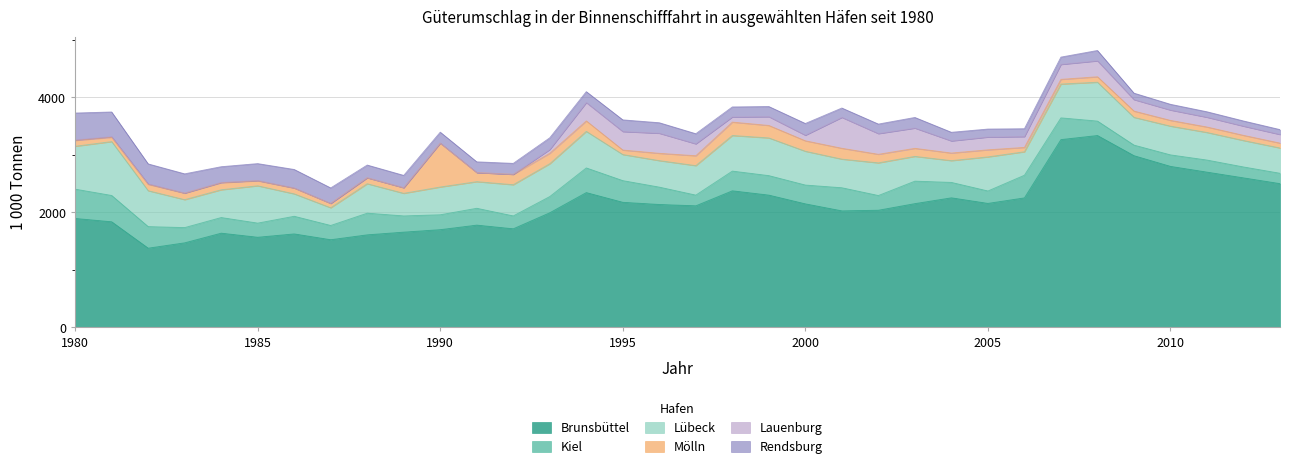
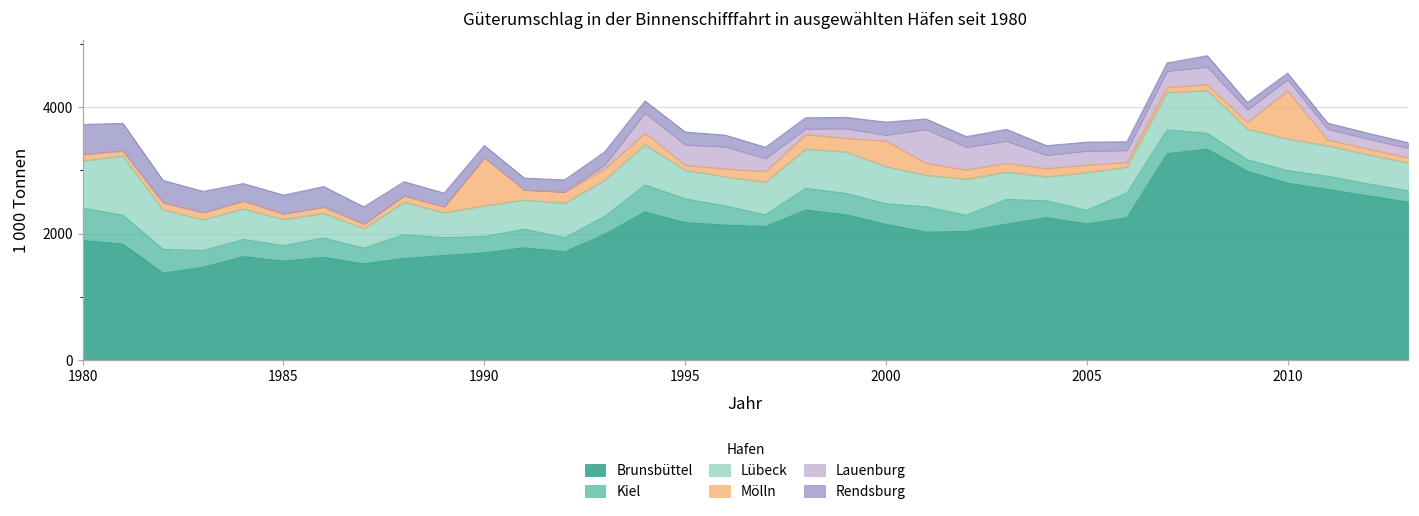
Lübeck, 1985: 600 -> 400
Mölln, 2000: 200 -> 400
Mölln, 2010: 100 -> 800
